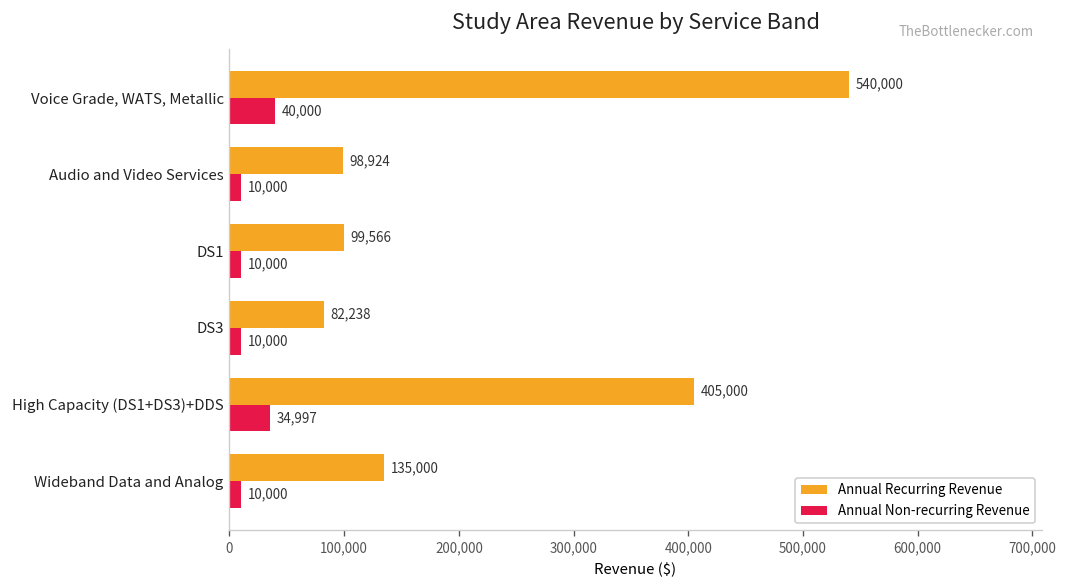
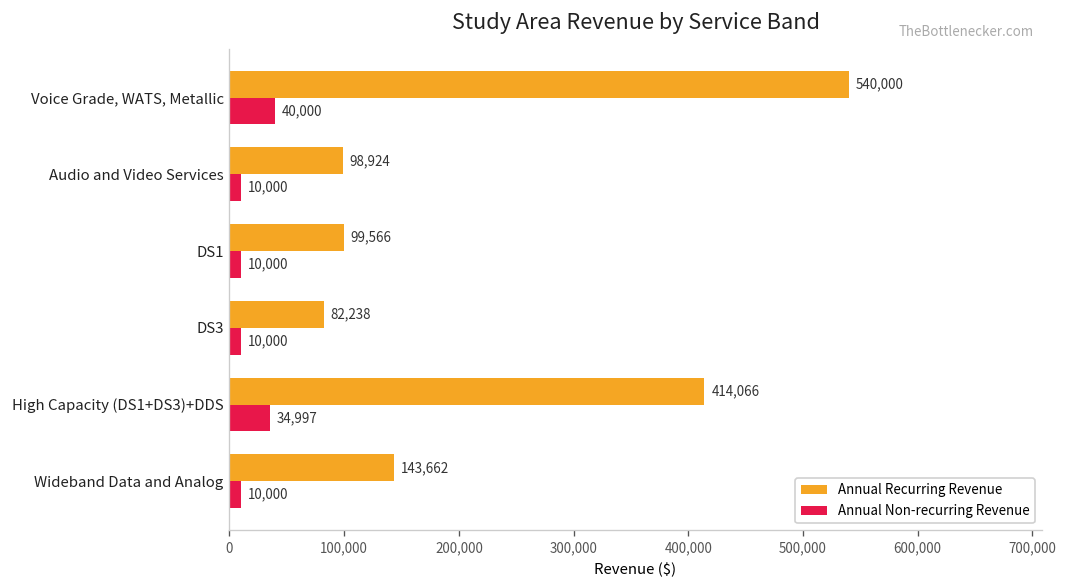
Annual Recurring Revenue, High Capacity (DS1+DS3)+DDS: 405,000 -> 414,066
Annual Recurring Revenue, Wideband Data and Analog: 135,000 -> 143,662
